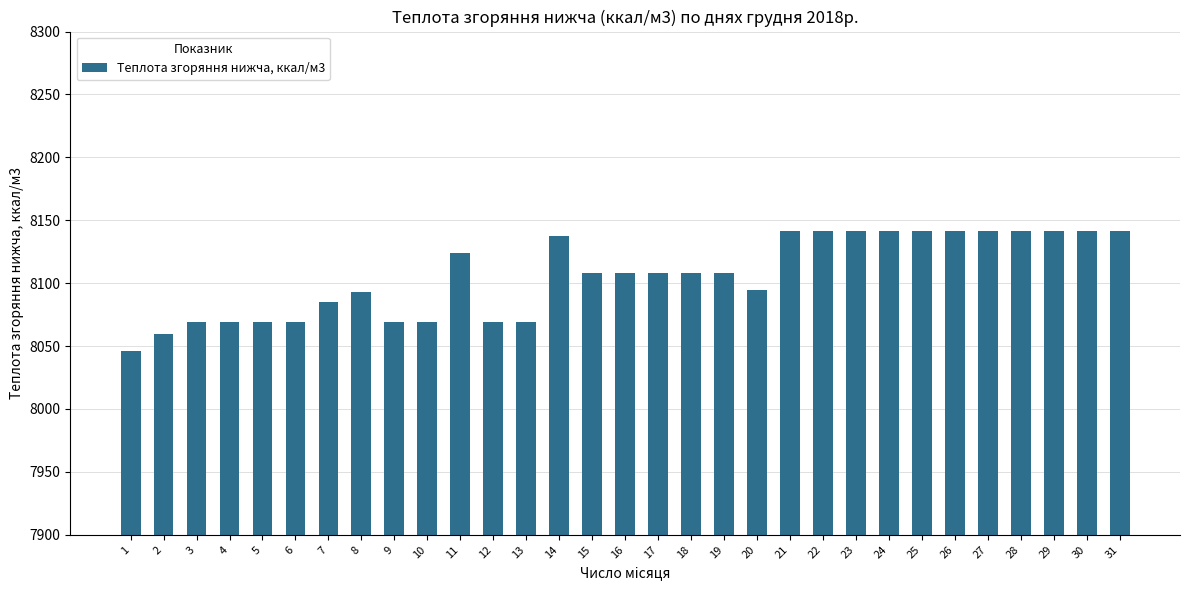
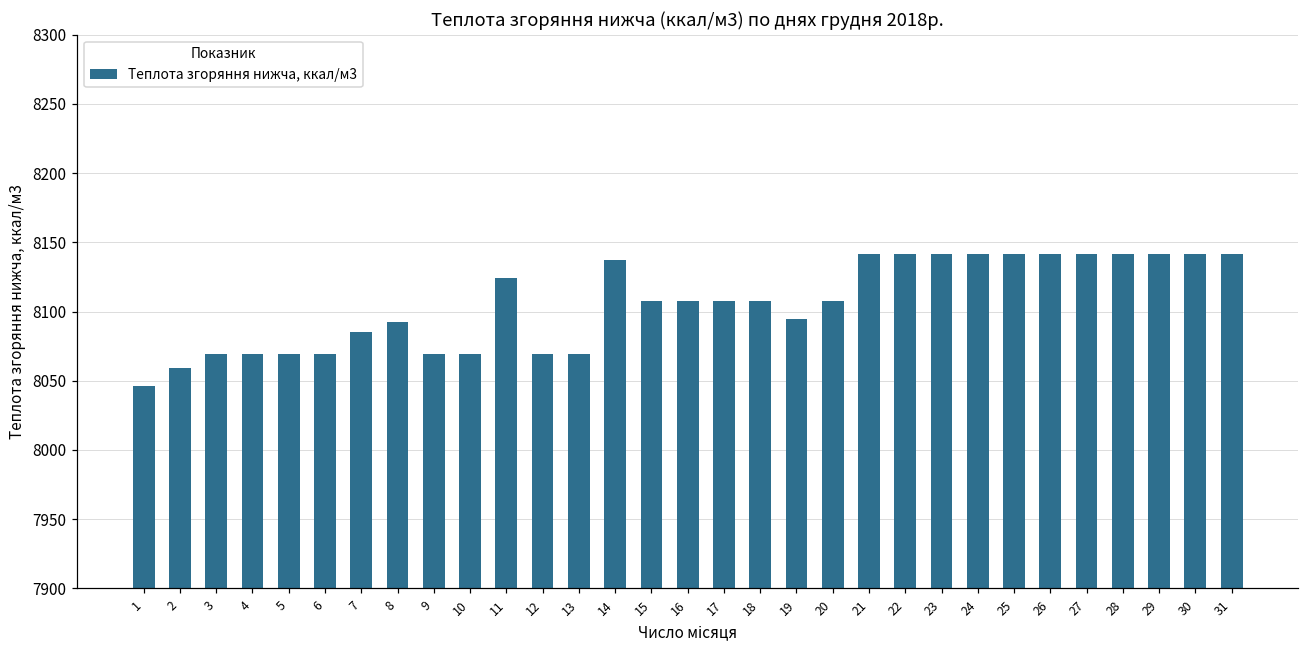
19: 8108 -> 8095
20: 8095 -> 8108
